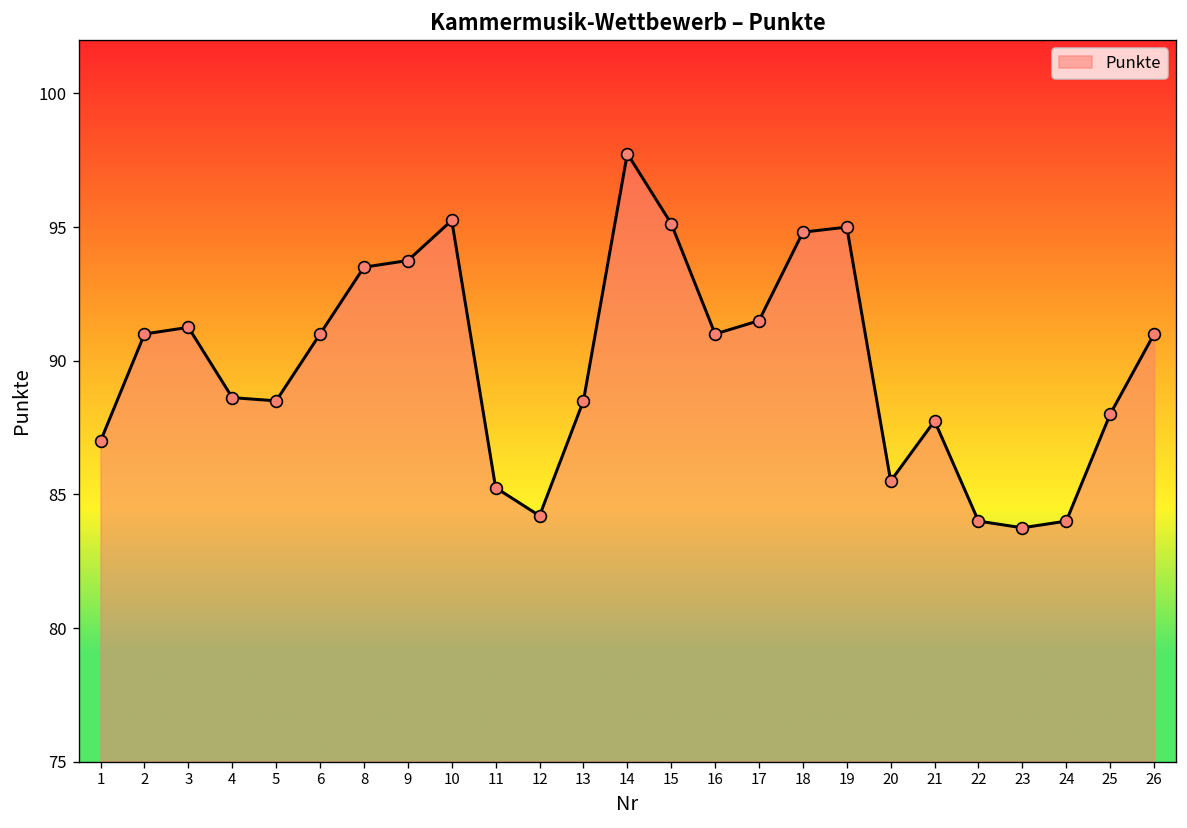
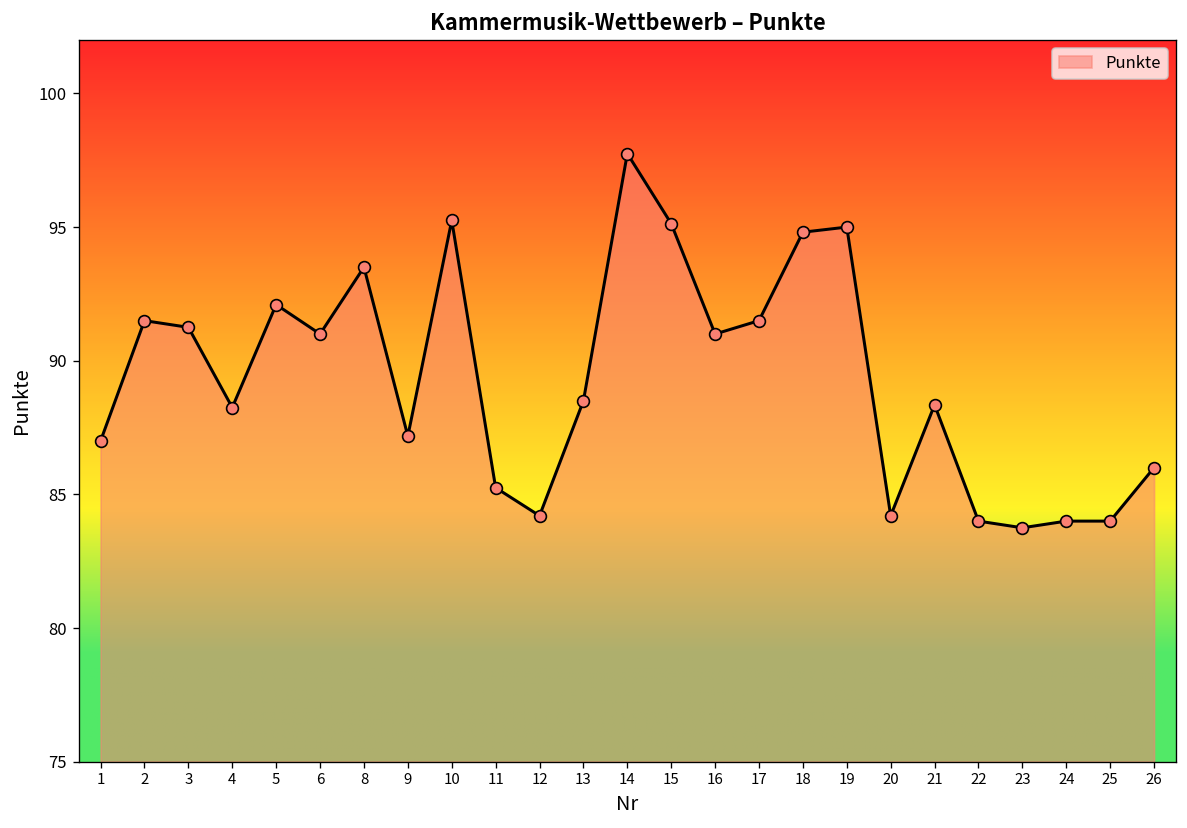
2: 91.0 -> 91.5
4: 88.6 -> 88.3
5: 88.5 -> 92.1
9: 93.8 -> 87.2
20: 85.5 -> 84.2
21: 87.8 -> 88.4
25: 88 -> 84
26: 91 -> 86
